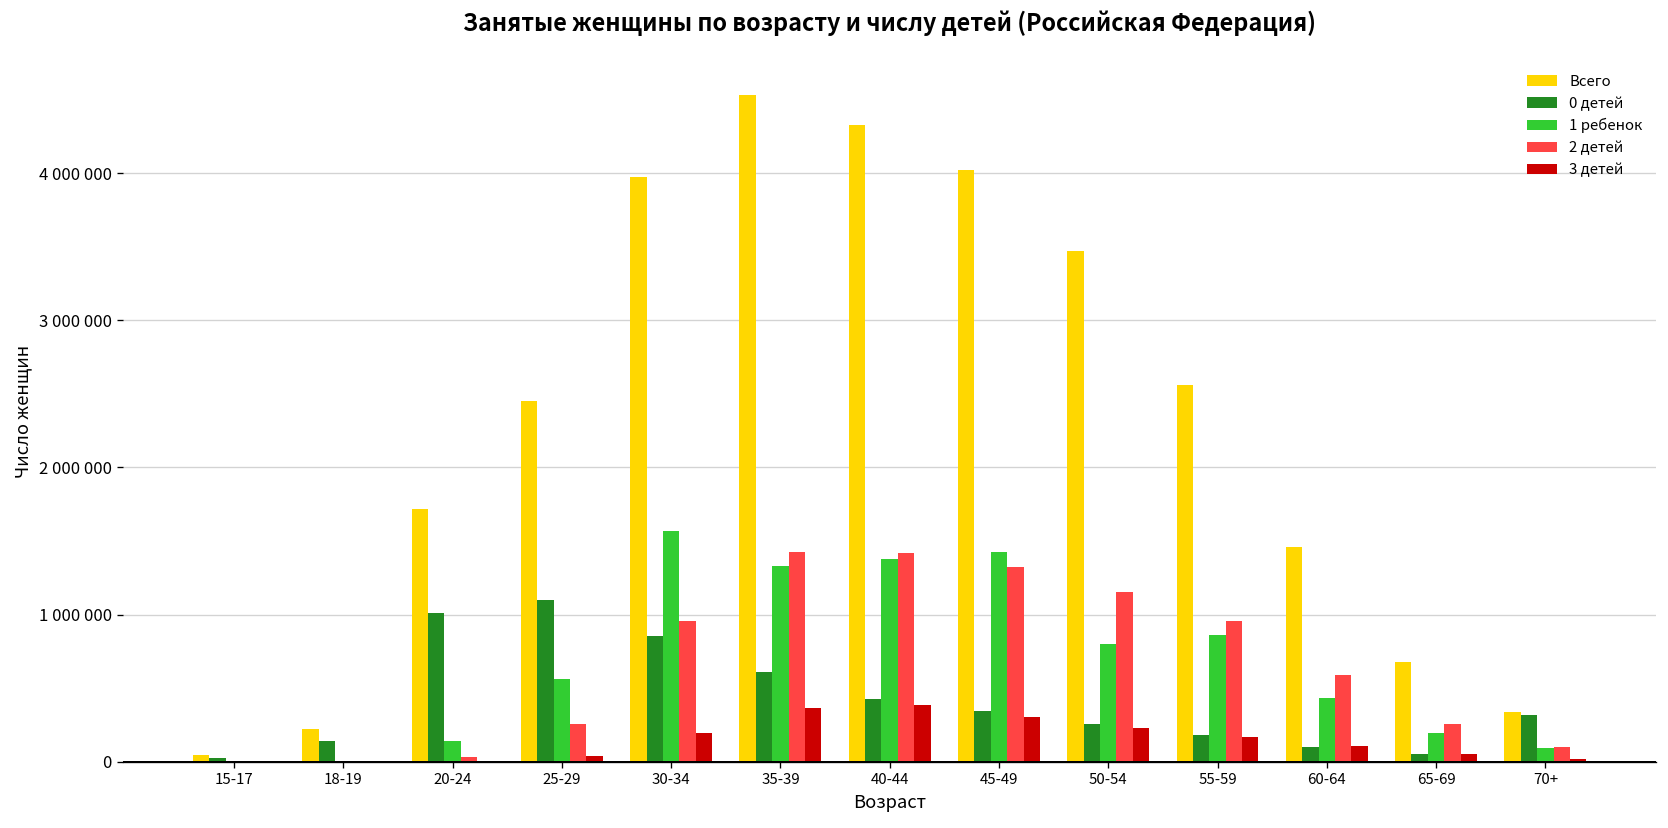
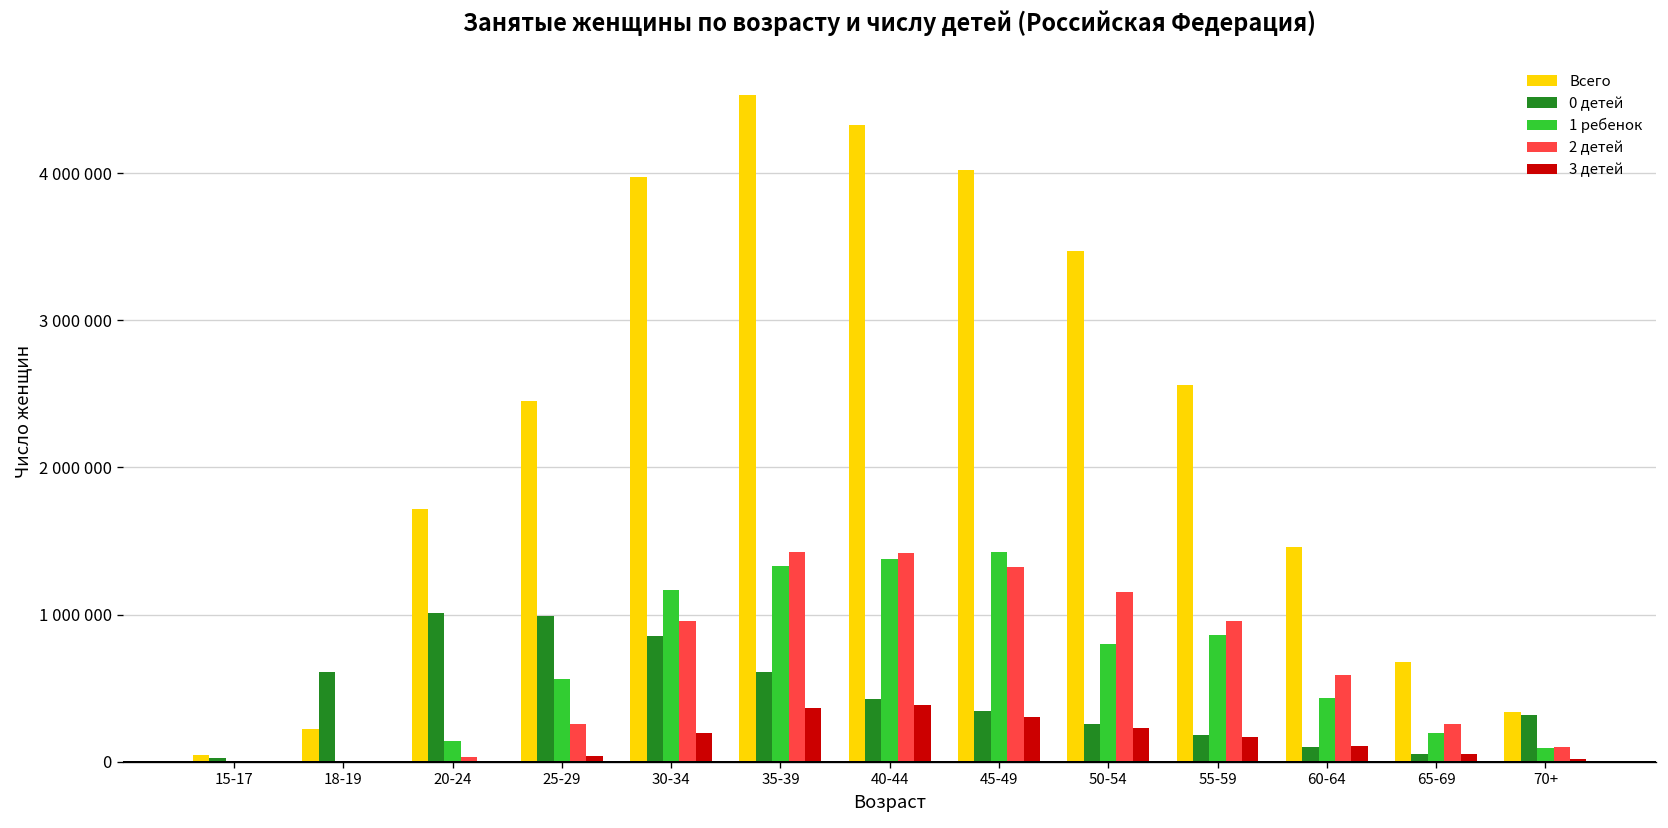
0 детей, 18-19: 140000 -> 610000
0 детей, 25-29: 1100000 -> 990000
1 ребенок, 30-34: 1570000 -> 1170000
